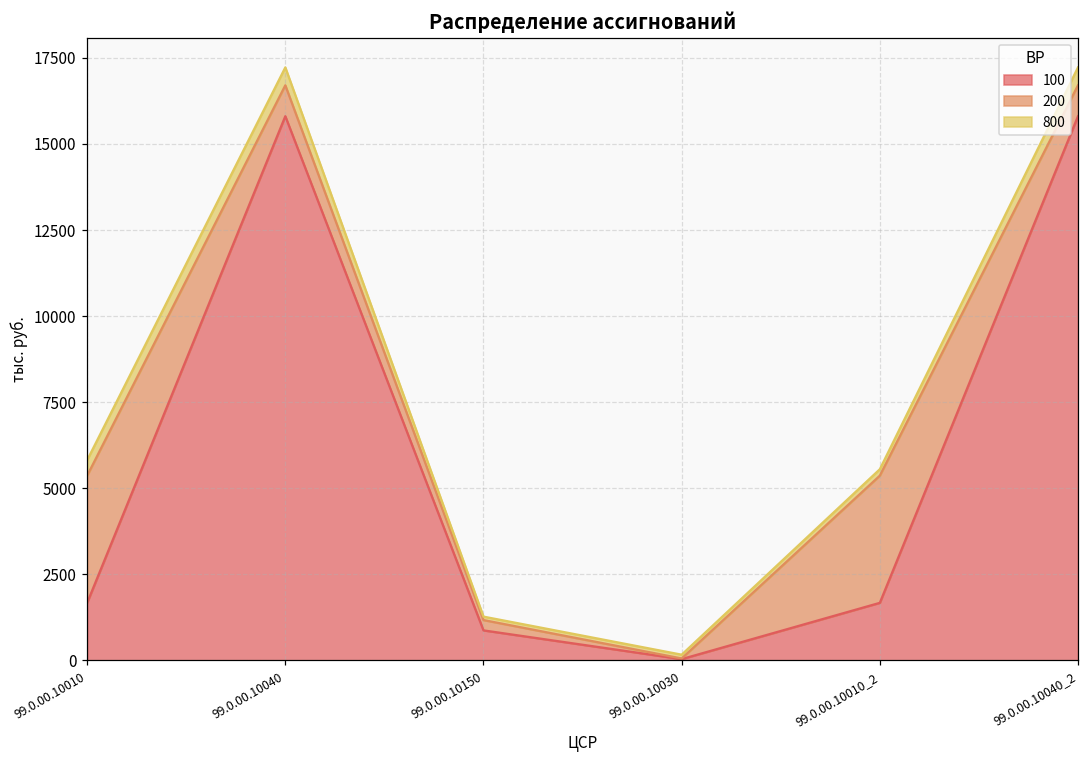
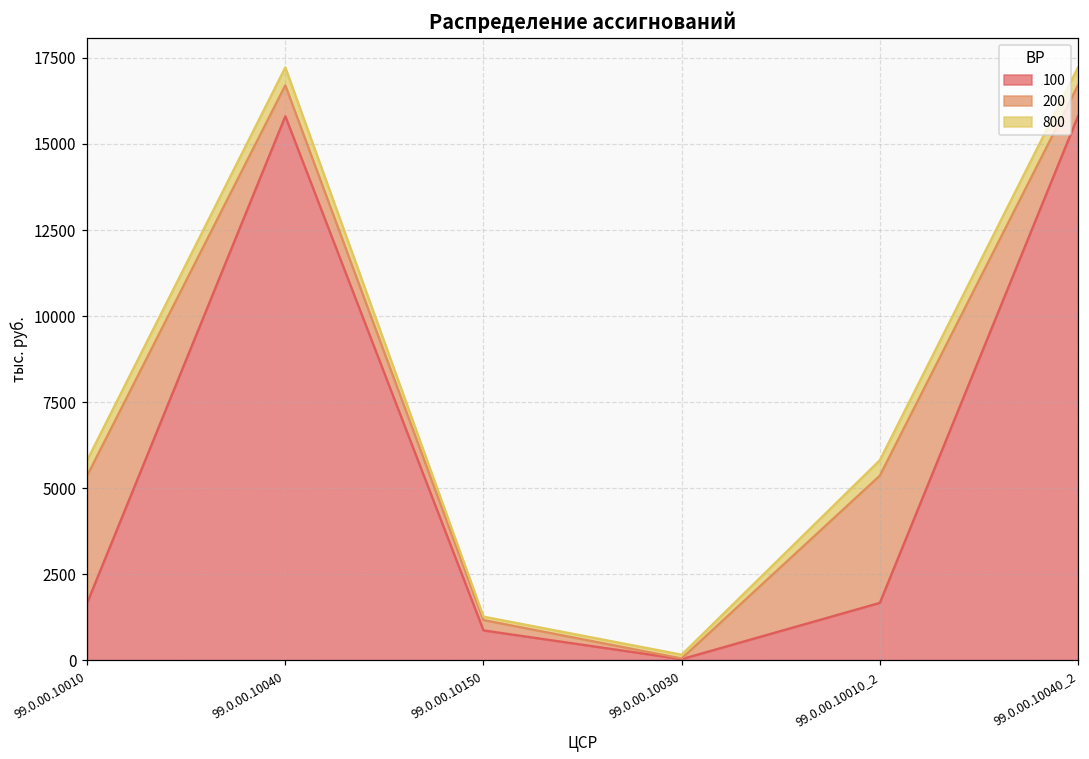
800, 99.0.00.10010_2: 200 -> 500
